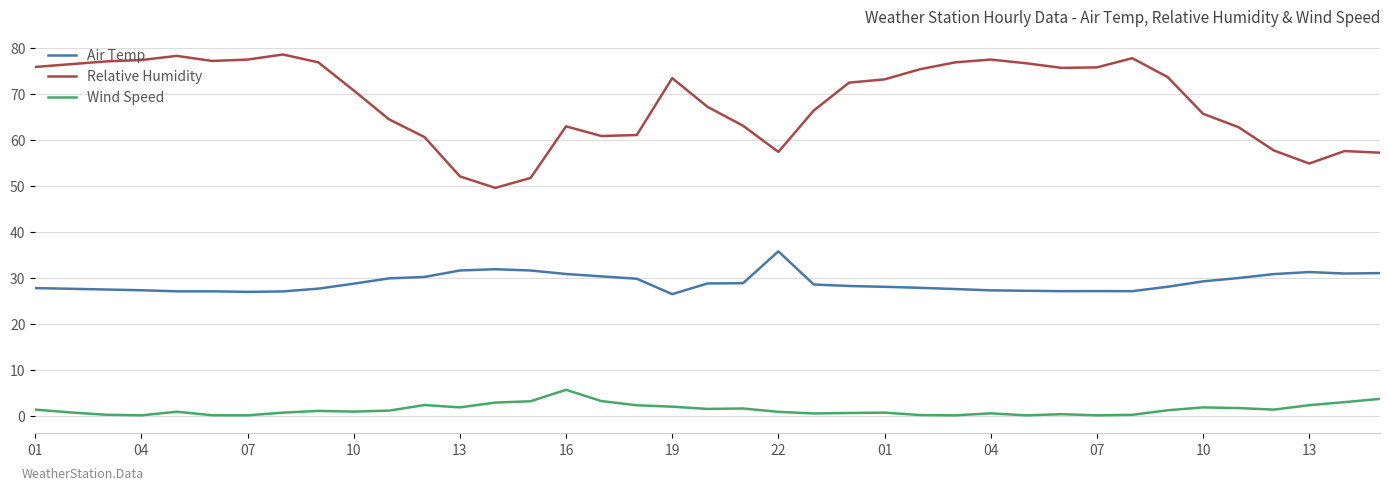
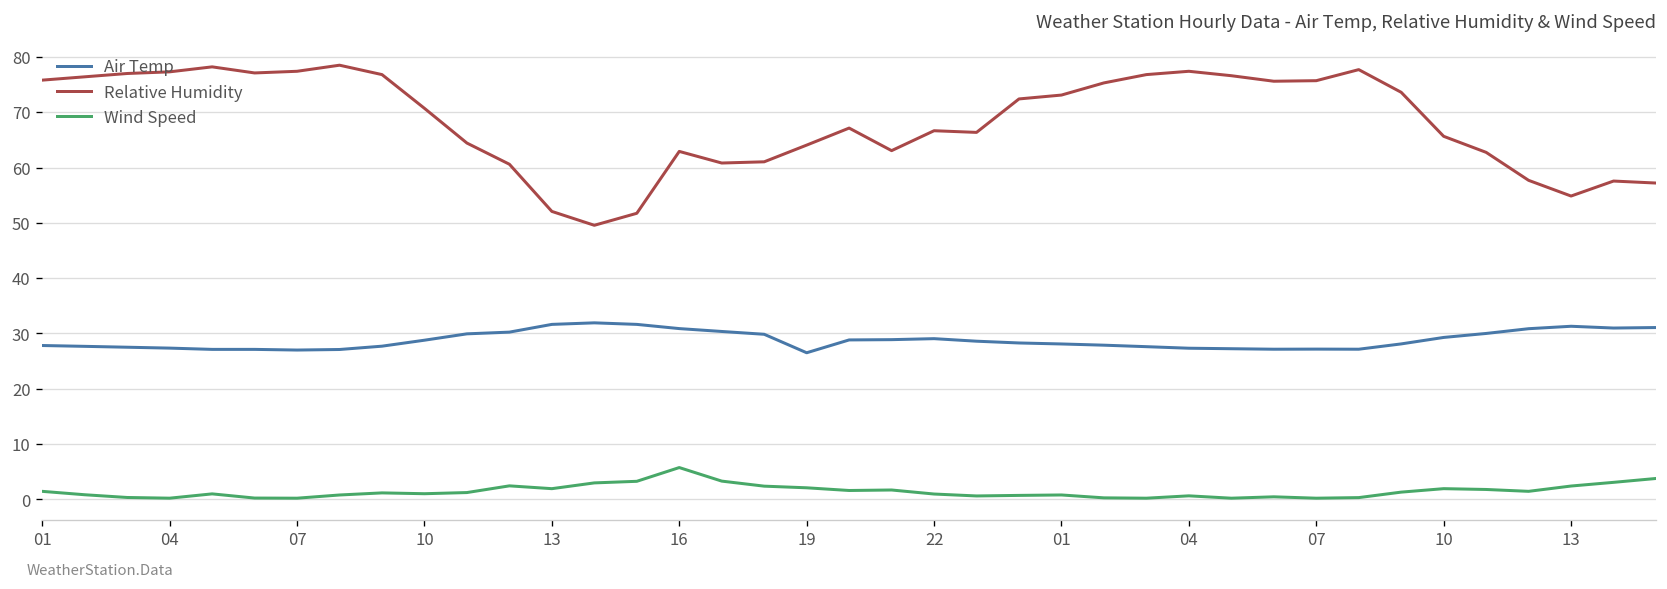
Relative Humidity, 19: 73 -> 64
Air Temp, 22: 36 -> 29
Relative Humidity, 22: 57 -> 67
